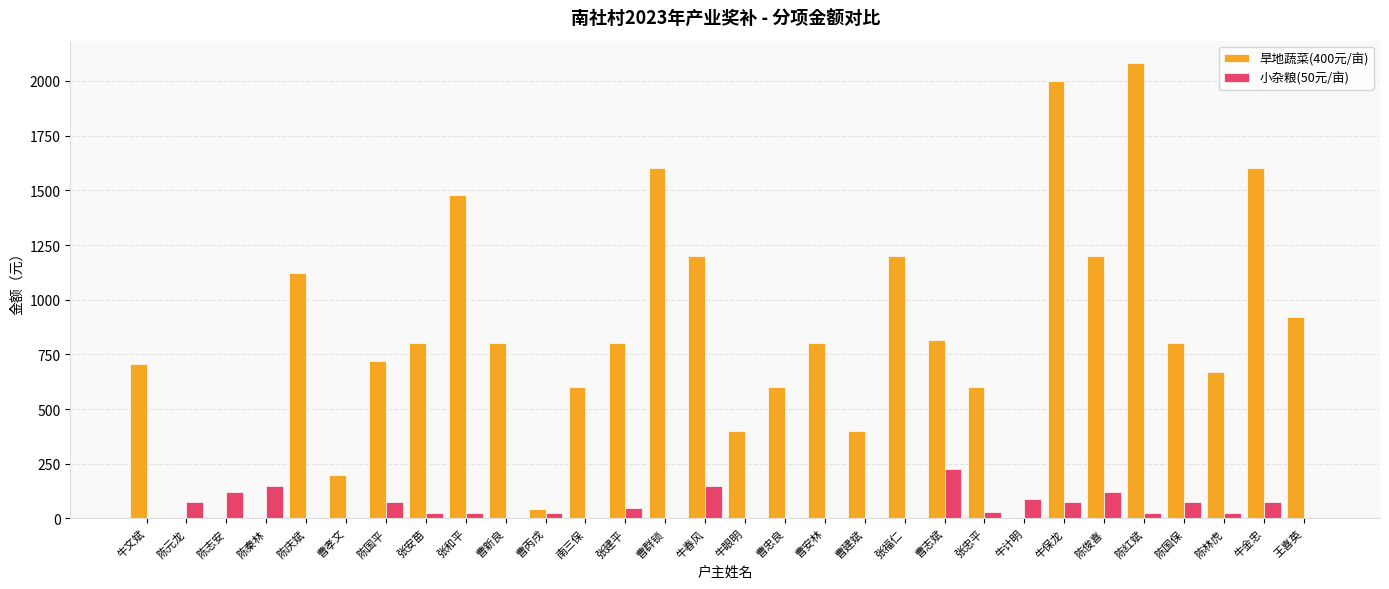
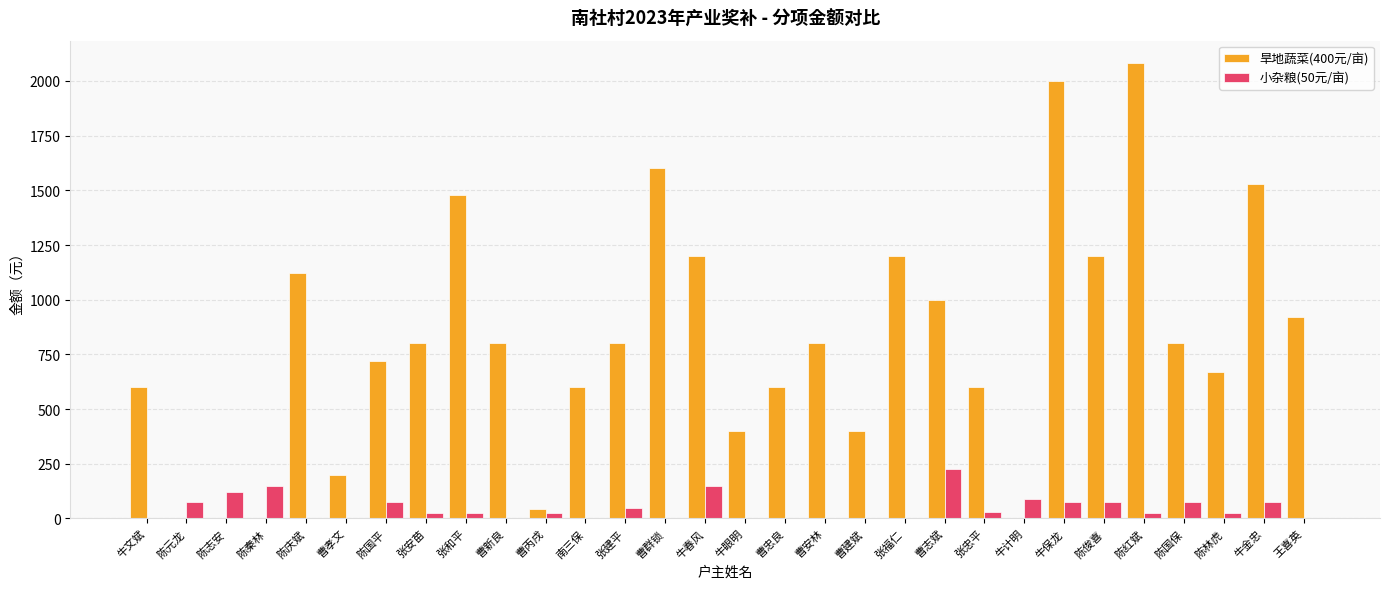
旱地蔬菜(400元/亩), 牛文斌: 710 -> 600
旱地蔬菜(400元/亩), 曹志斌: 810 -> 1000
小杂粮(50元/亩), 陈俊喜: 120 -> 80
旱地蔬菜(400元/亩), 牛金忠: 1600 -> 1530
